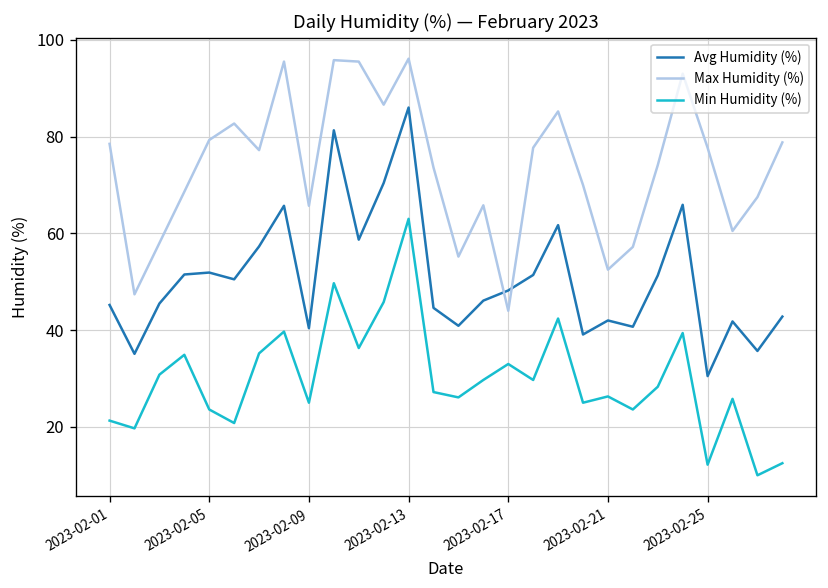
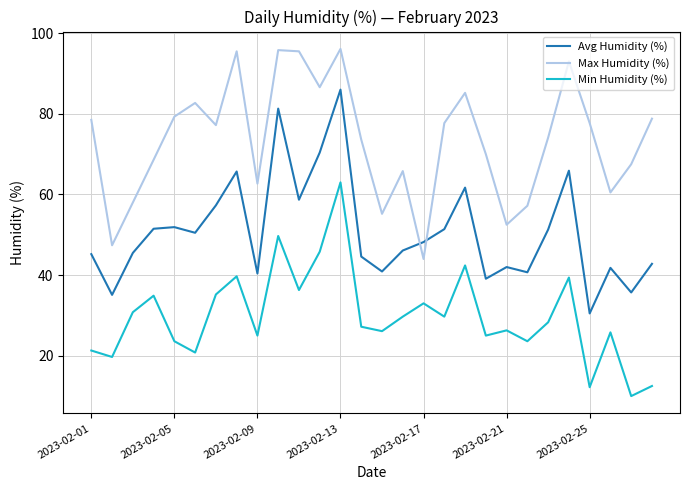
Max Humidity (%), 2023-02-09: 66 -> 63
